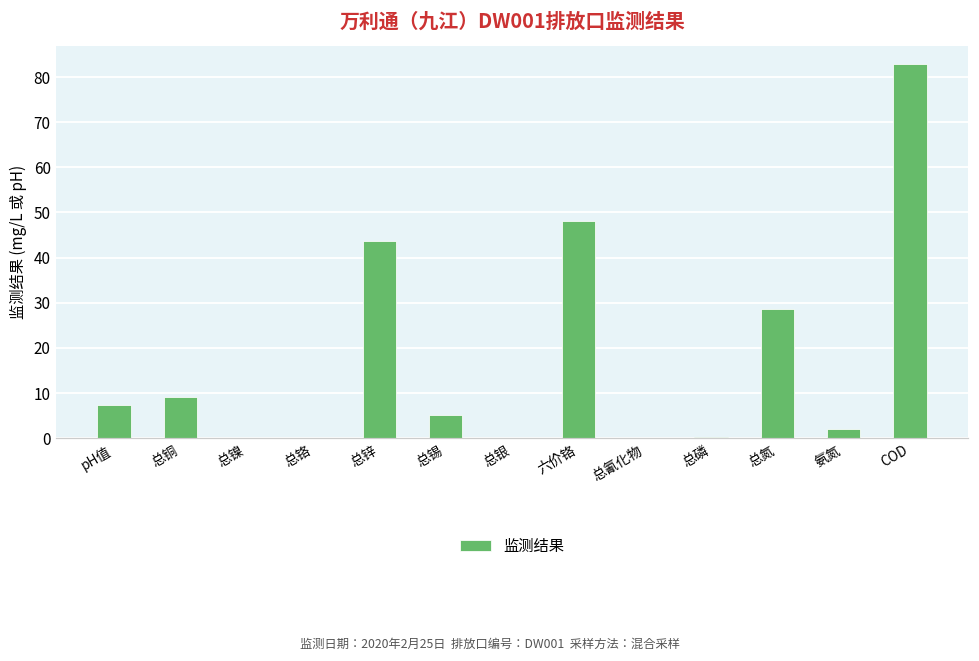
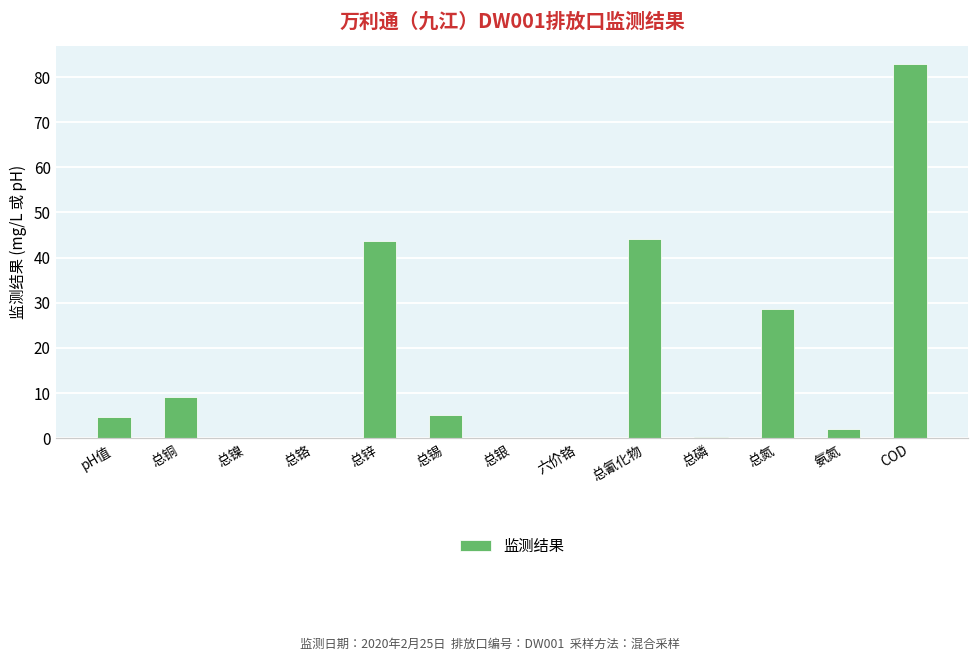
pH值: 7 -> 5
六价铬: 48 -> 0
总氰化物: 0 -> 44
